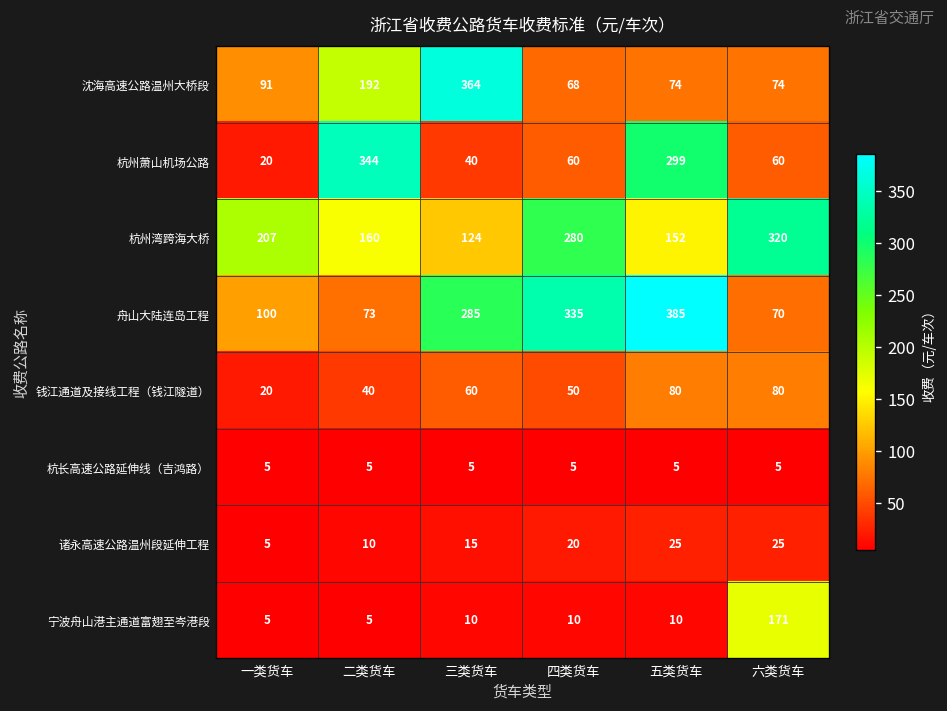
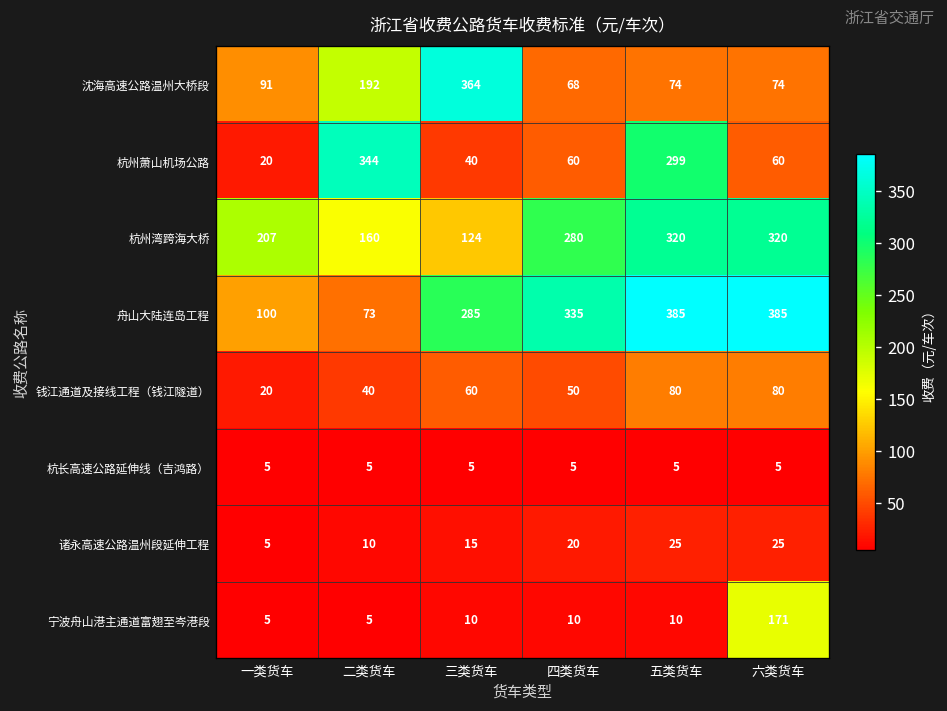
杭州湾跨海大桥, 五类货车: 152 -> 320
舟山大陆连岛工程, 六类货车: 70 -> 385
